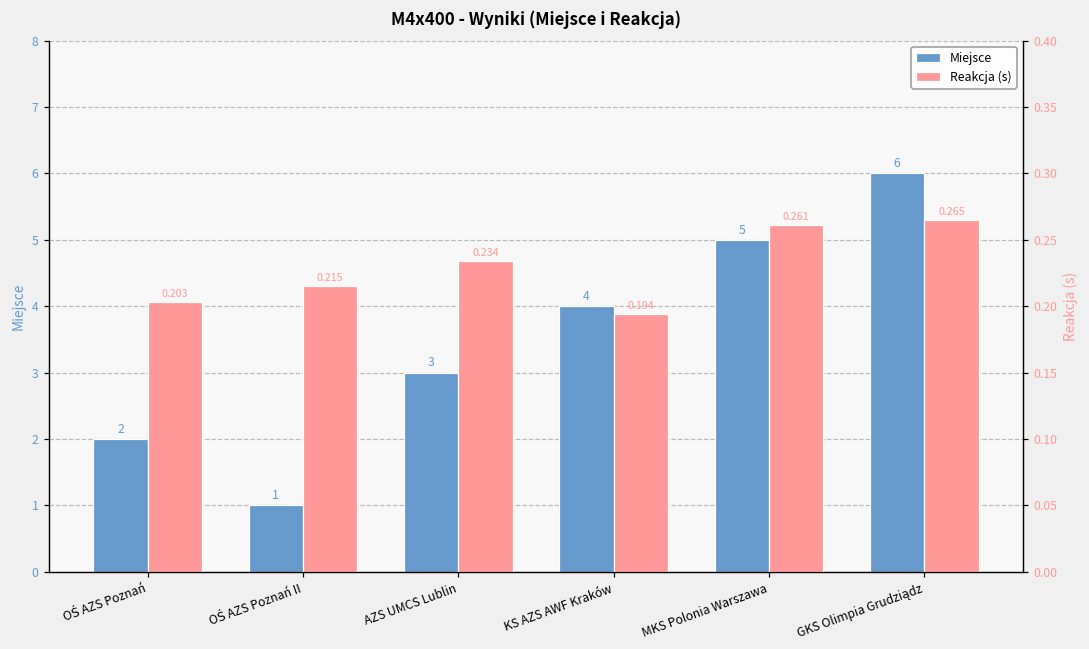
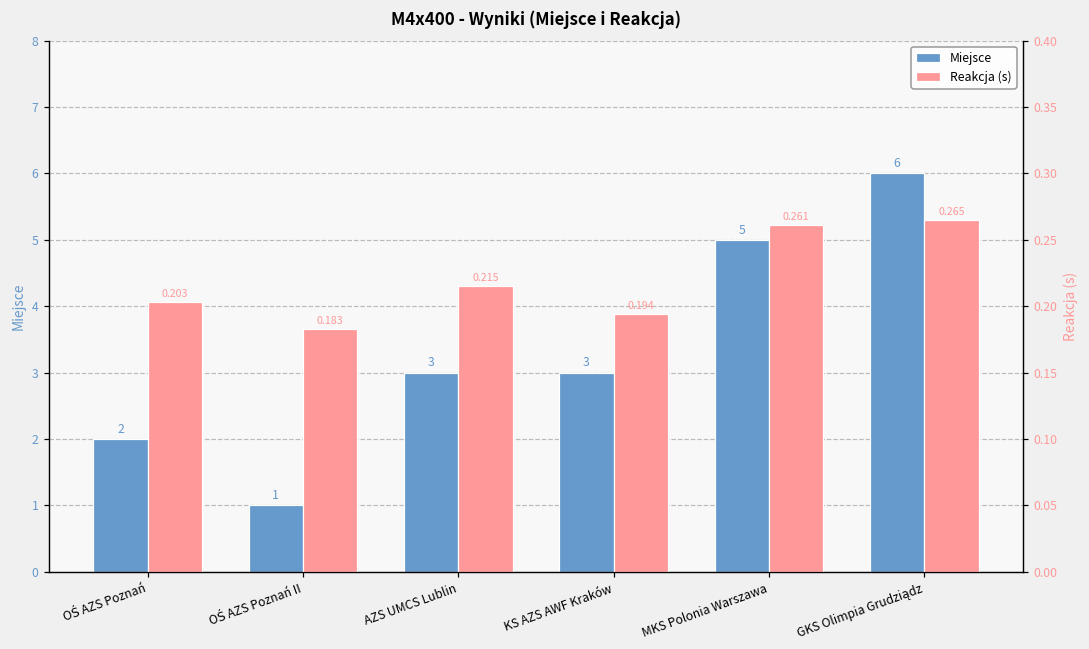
Miejsce, KS AZS AWF Kraków: 4 -> 3
Reakcja (s), OŚ AZS Poznań II: 0.215 -> 0.183
Reakcja (s), AZS UMCS Lublin: 0.234 -> 0.215
